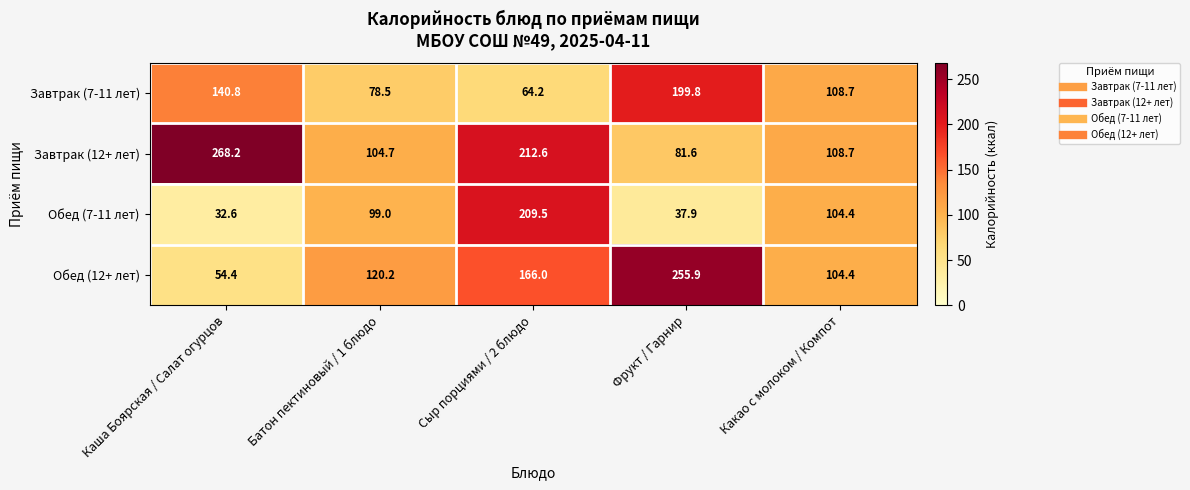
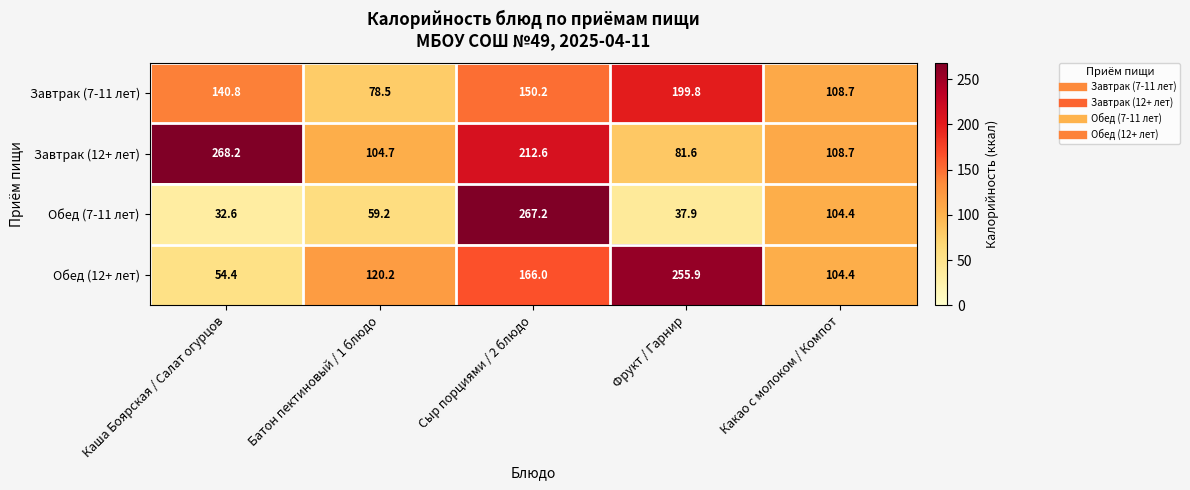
Завтрак (7-11 лет), Сыр порциями / 2 блюдо: 64.2 -> 150.2
Обед (7-11 лет), Батон пектиновый / 1 блюдо: 99.0 -> 59.2
Обед (7-11 лет), Сыр порциями / 2 блюдо: 209.5 -> 267.2
